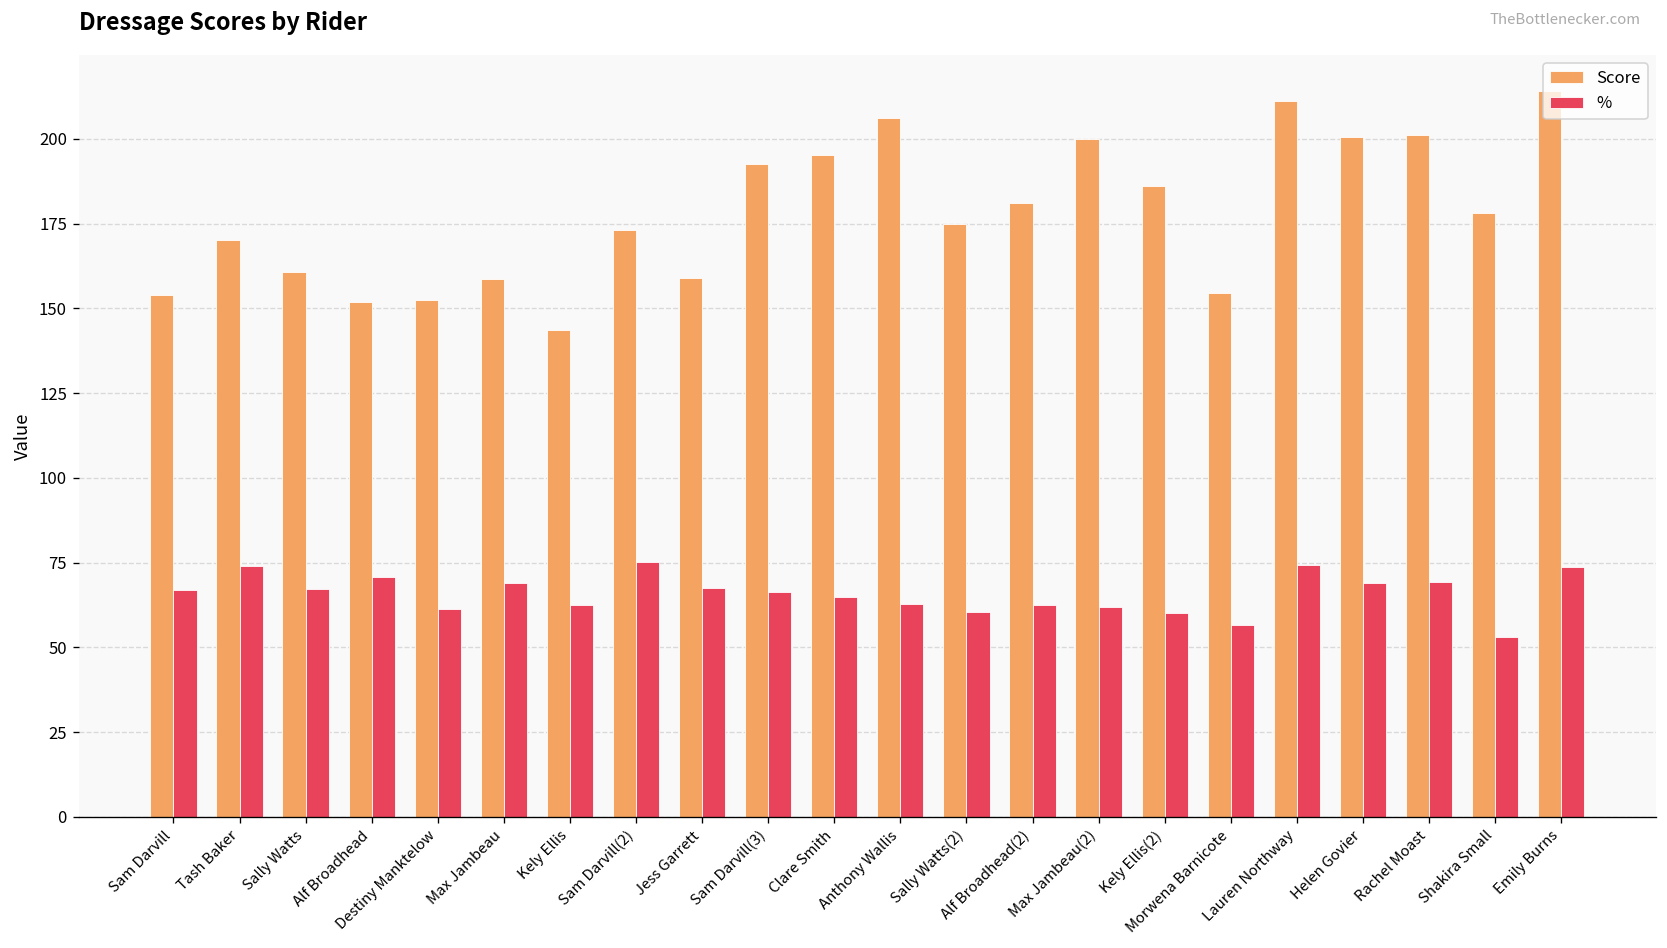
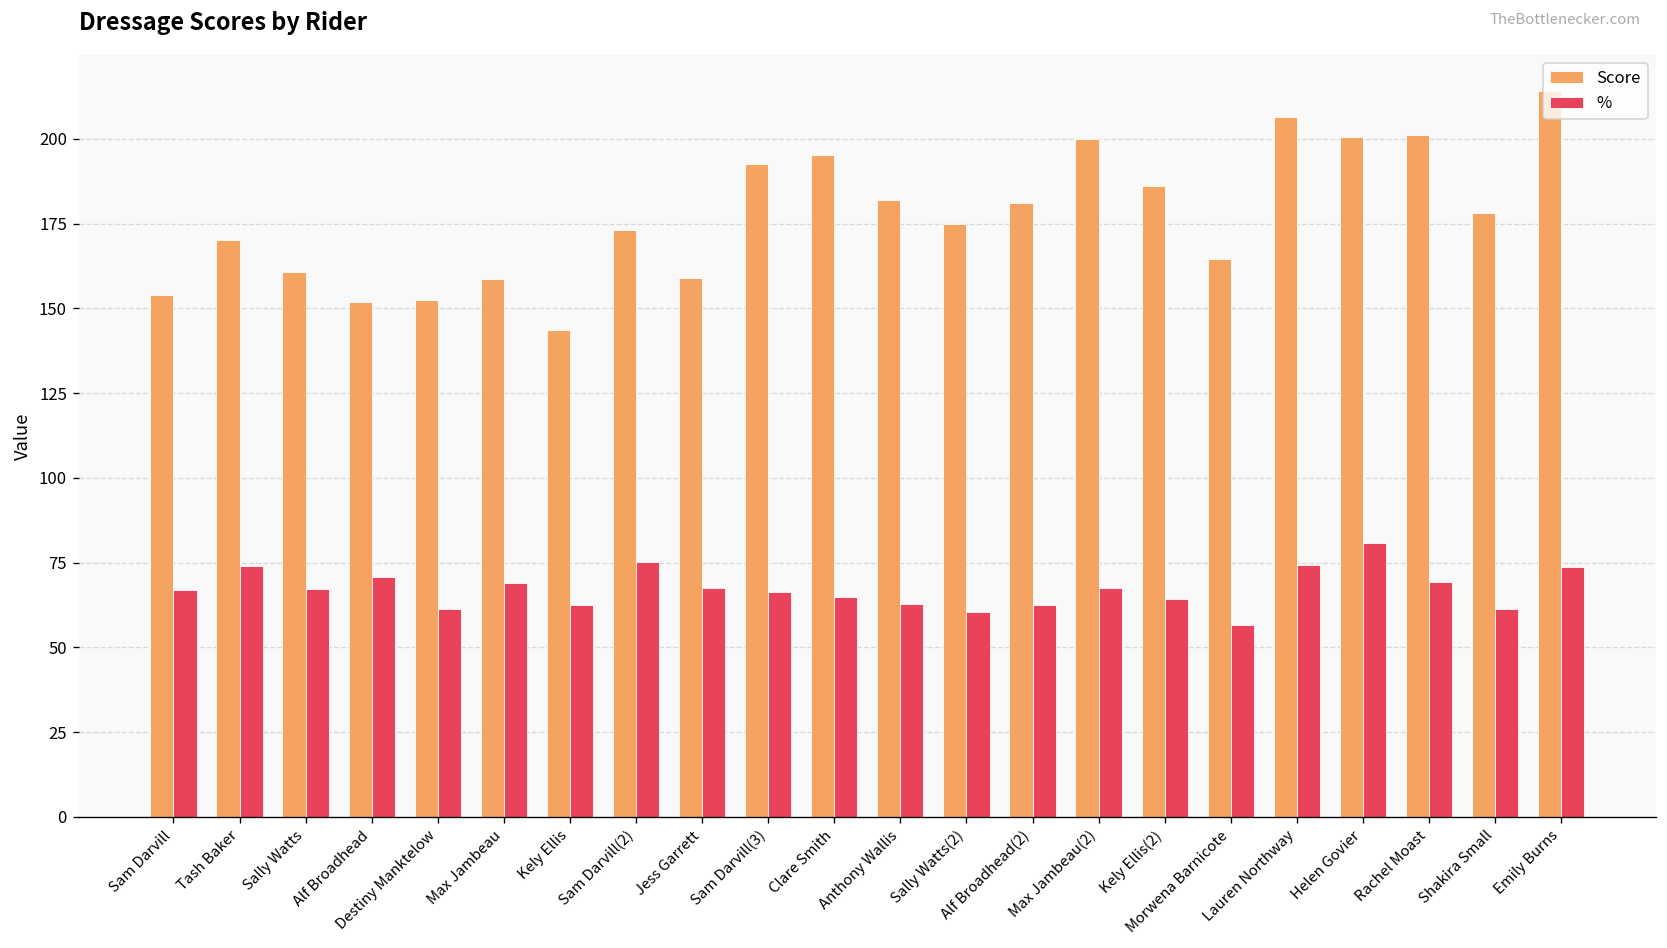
Score, Anthony Wallis: 206 -> 182
%, Max Jambeau(2): 62 -> 68
%, Kely Ellis(2): 60 -> 64
Score, Morwena Barnicote: 155 -> 165
Score, Lauren Northway: 211 -> 207
%, Helen Govier: 69 -> 81
%, Shakira Small: 53 -> 61
